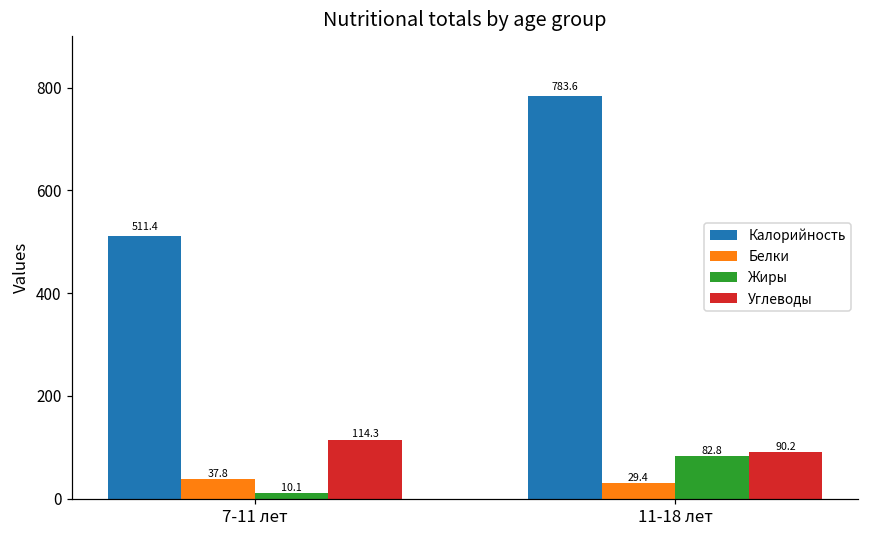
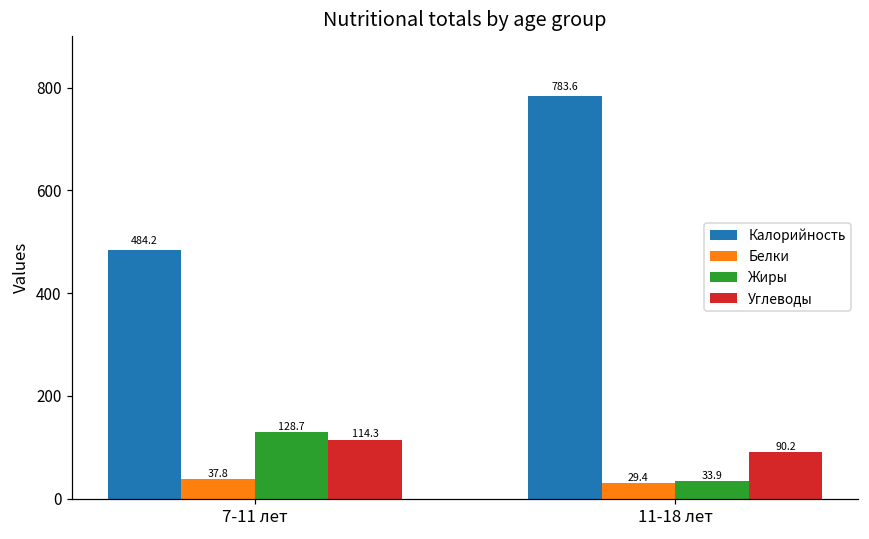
Калорийность, 7-11 лет: 511.4 -> 484.2
Жиры, 7-11 лет: 10.1 -> 128.7
Жиры, 11-18 лет: 82.8 -> 33.9
